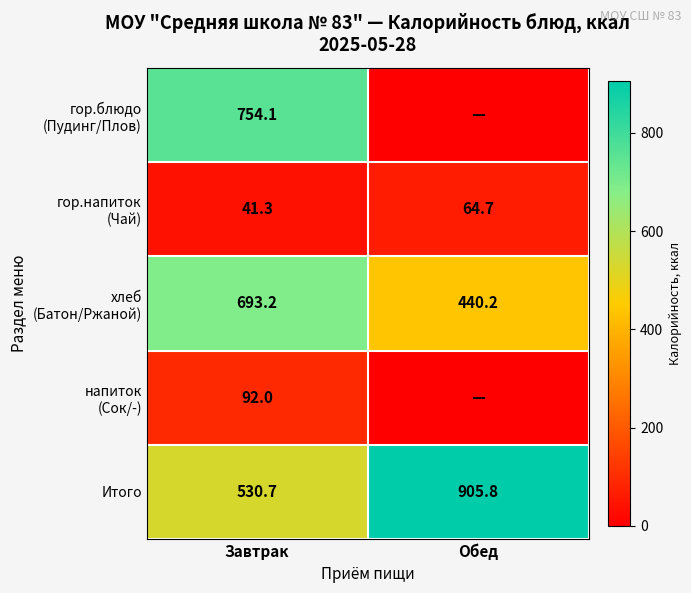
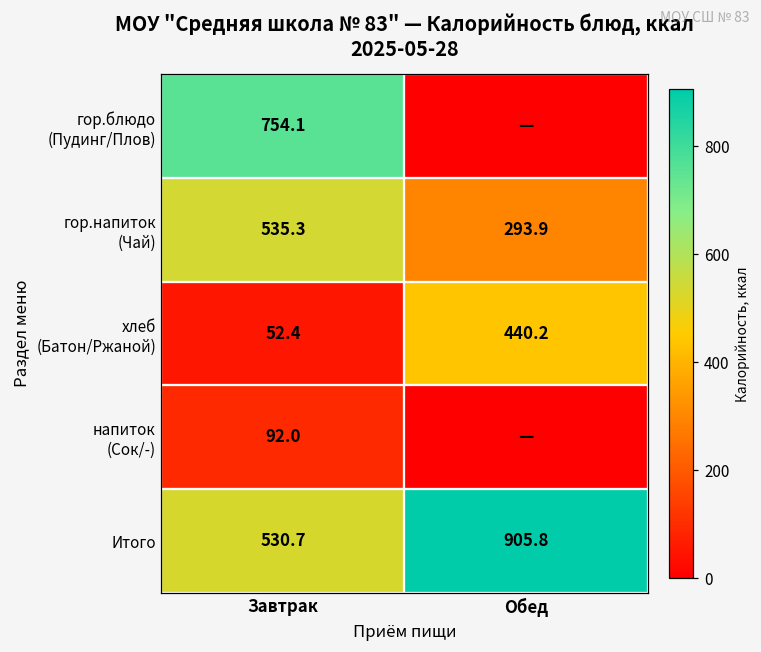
гор.напиток (Чай), Завтрак: 41.3 -> 535.3
гор.напиток (Чай), Обед: 64.7 -> 293.9
хлеб (Батон/Ржаной), Завтрак: 693.2 -> 52.4
